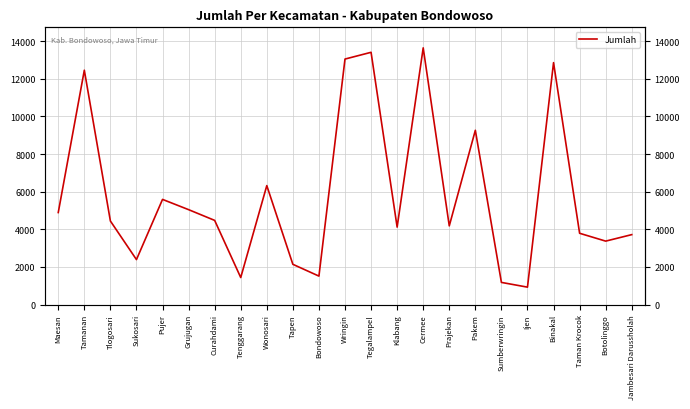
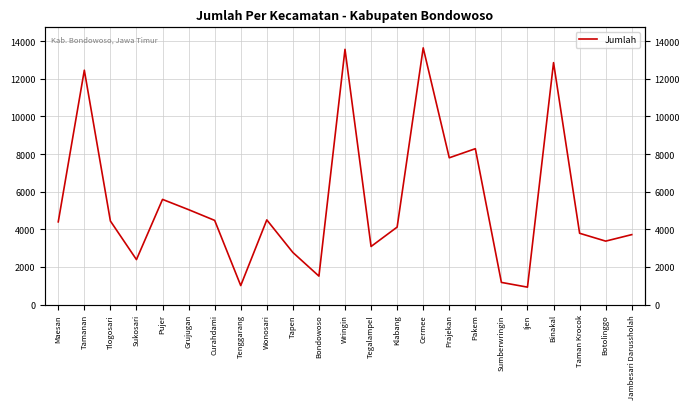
Maesan: 4900 -> 4400
Tenggarang: 1400 -> 1000
Wonosari: 6300 -> 4500
Tapen: 2100 -> 2800
Wringin: 13100 -> 13600
Tegalampel: 13400 -> 3100
Prajekan: 4200 -> 7800
Pakem: 9300 -> 8300
